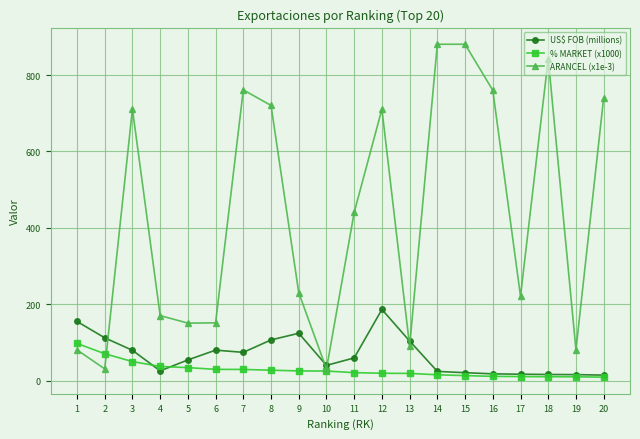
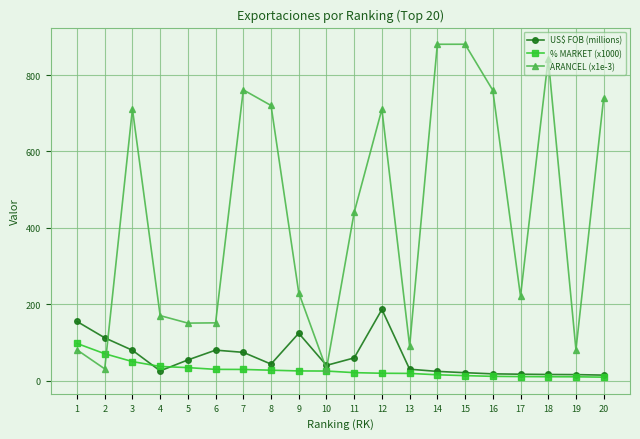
US$ FOB (millions), 8: 110 -> 40
US$ FOB (millions), 13: 100 -> 30
